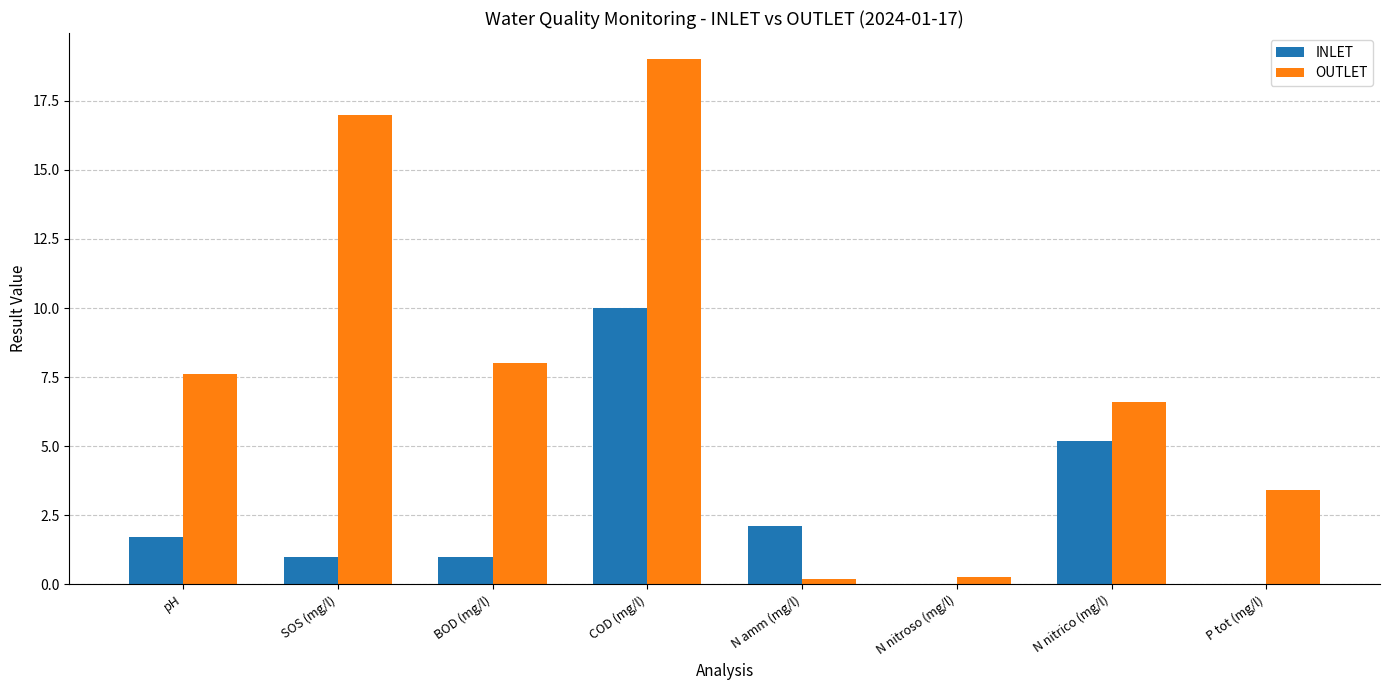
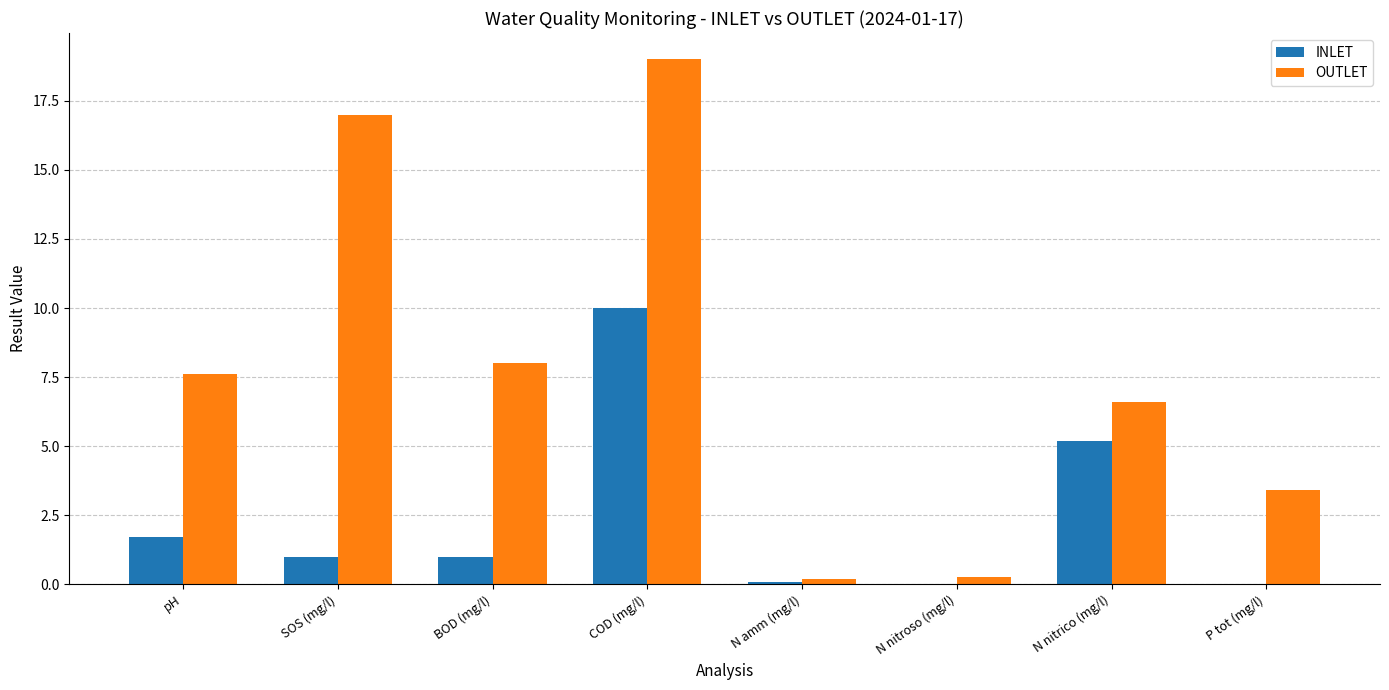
INLET, N amm (mg/l): 2.1 -> 0.1
